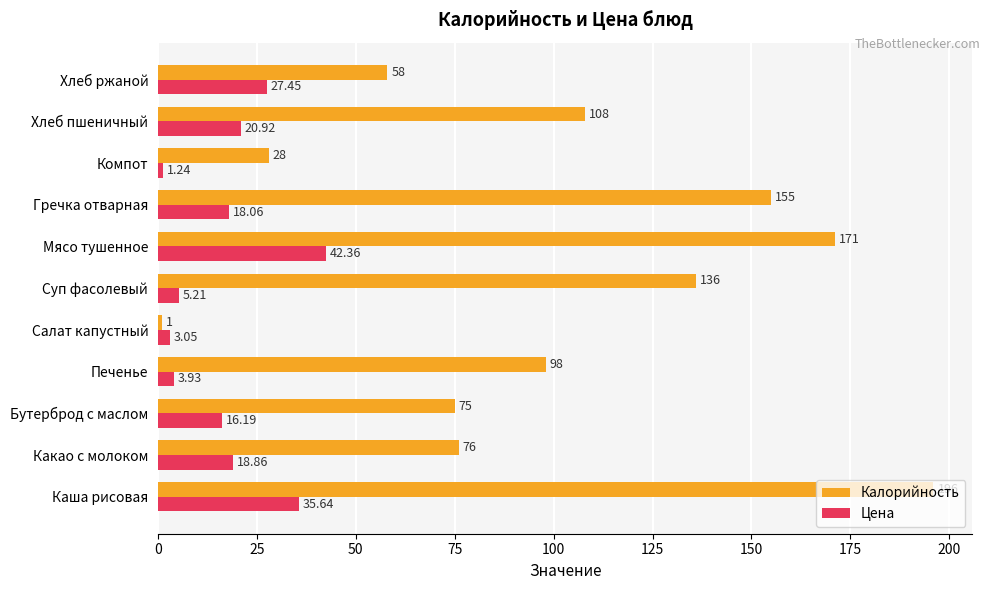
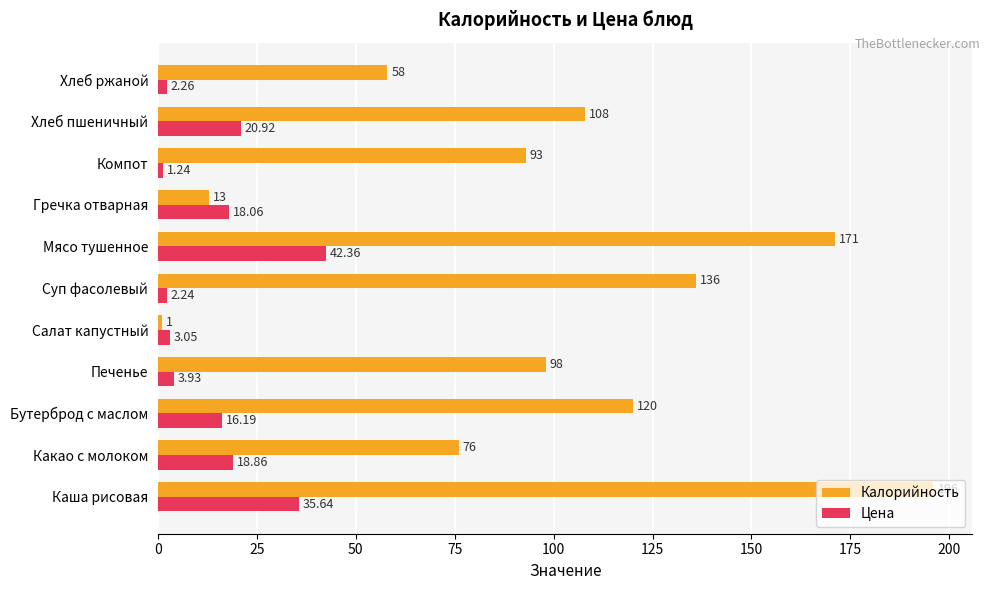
Цена, Хлеб ржаной: 27.45 -> 2.26
Калорийность, Компот: 28 -> 93
Калорийность, Гречка отварная: 155 -> 13
Цена, Суп фасолевый: 5.21 -> 2.24
Калорийность, Бутерброд с маслом: 75 -> 120
